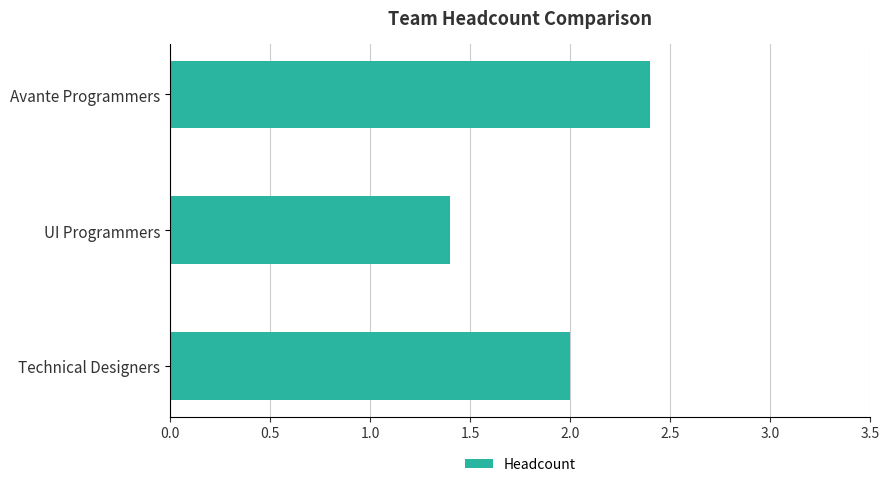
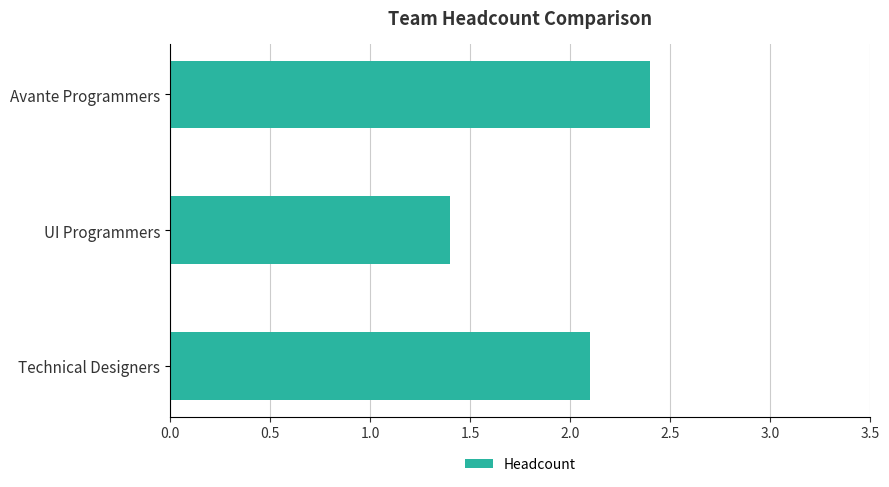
Technical Designers: 2.0 -> 2.1
